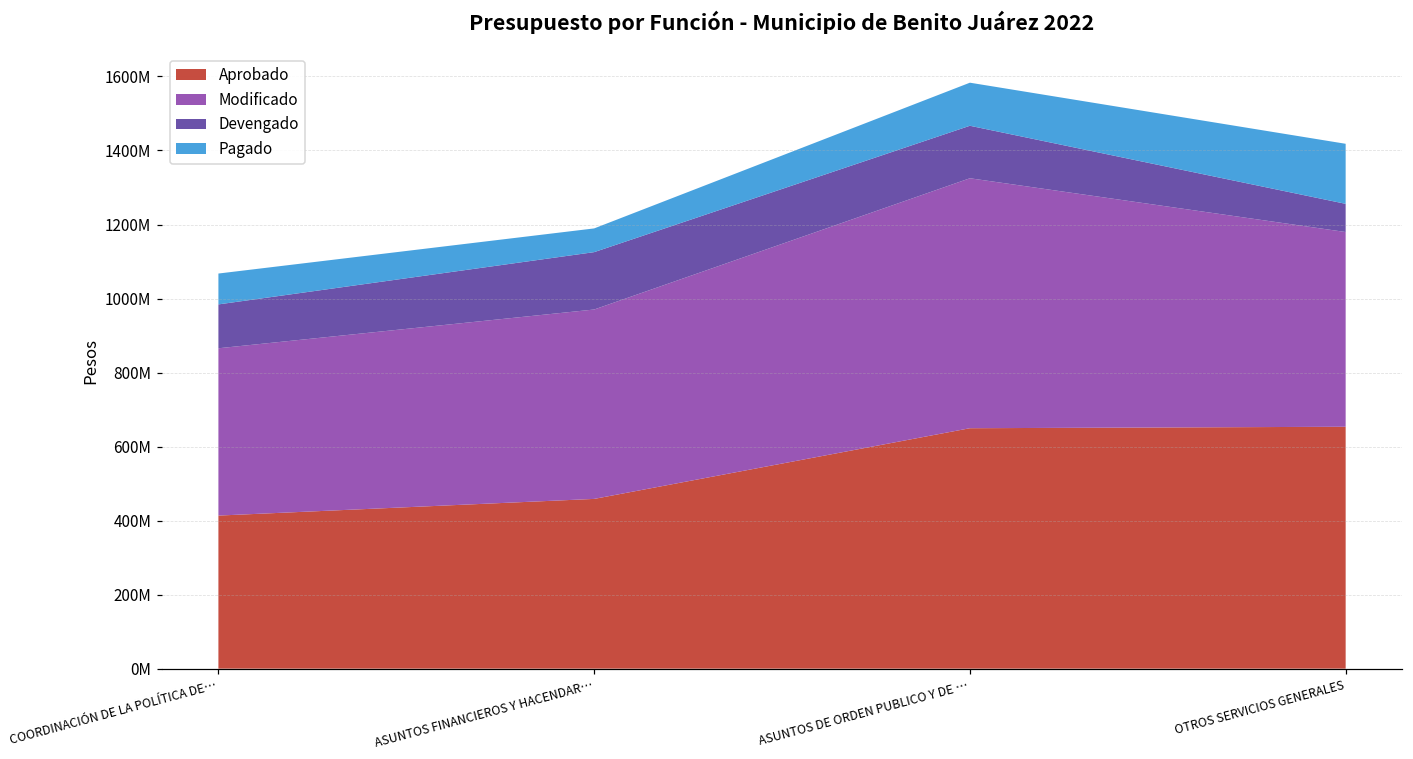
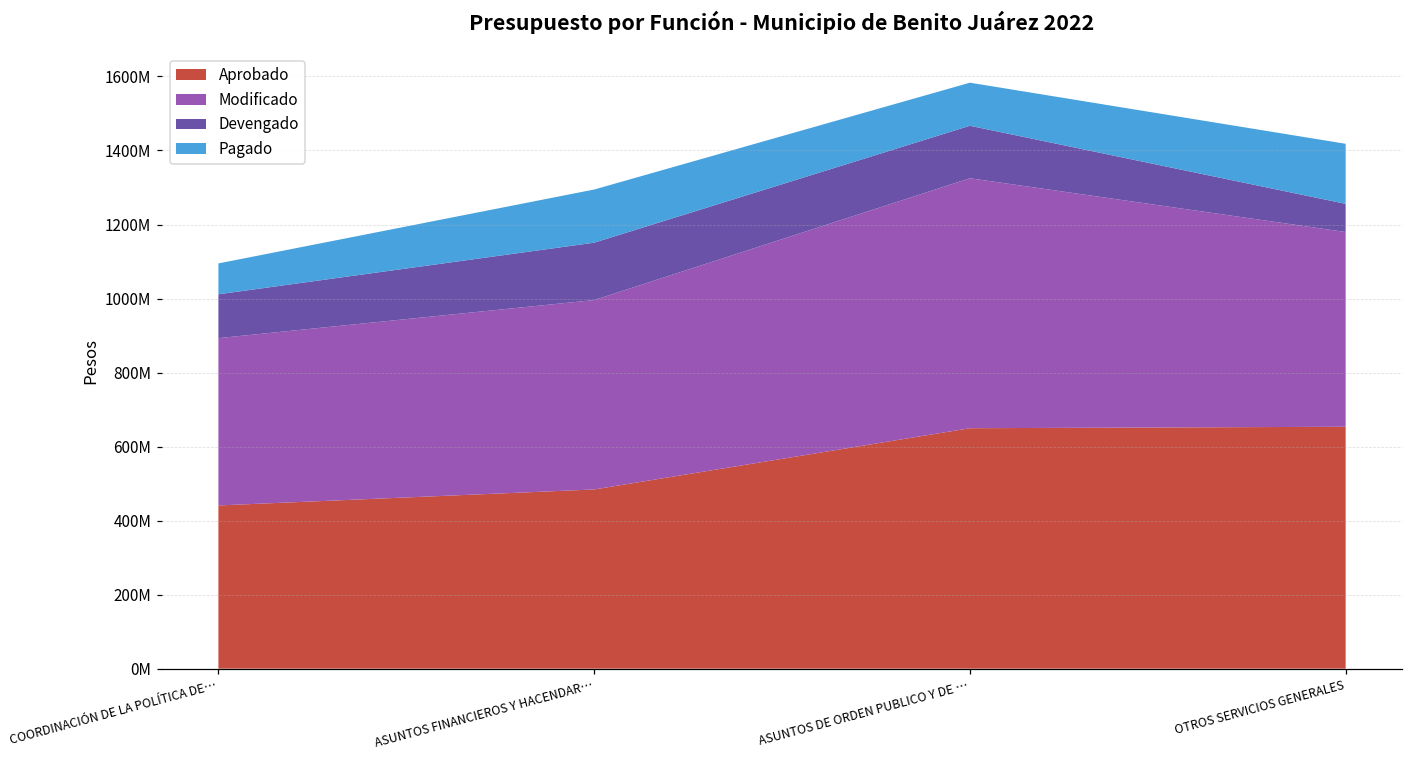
Aprobado, COORDINACIÓN DE LA POLÍTICA DE…: 410000000 -> 440000000
Aprobado, ASUNTOS FINANCIEROS Y HACENDAR…: 460000000 -> 480000000
Pagado, ASUNTOS FINANCIEROS Y HACENDAR…: 60000000 -> 140000000
